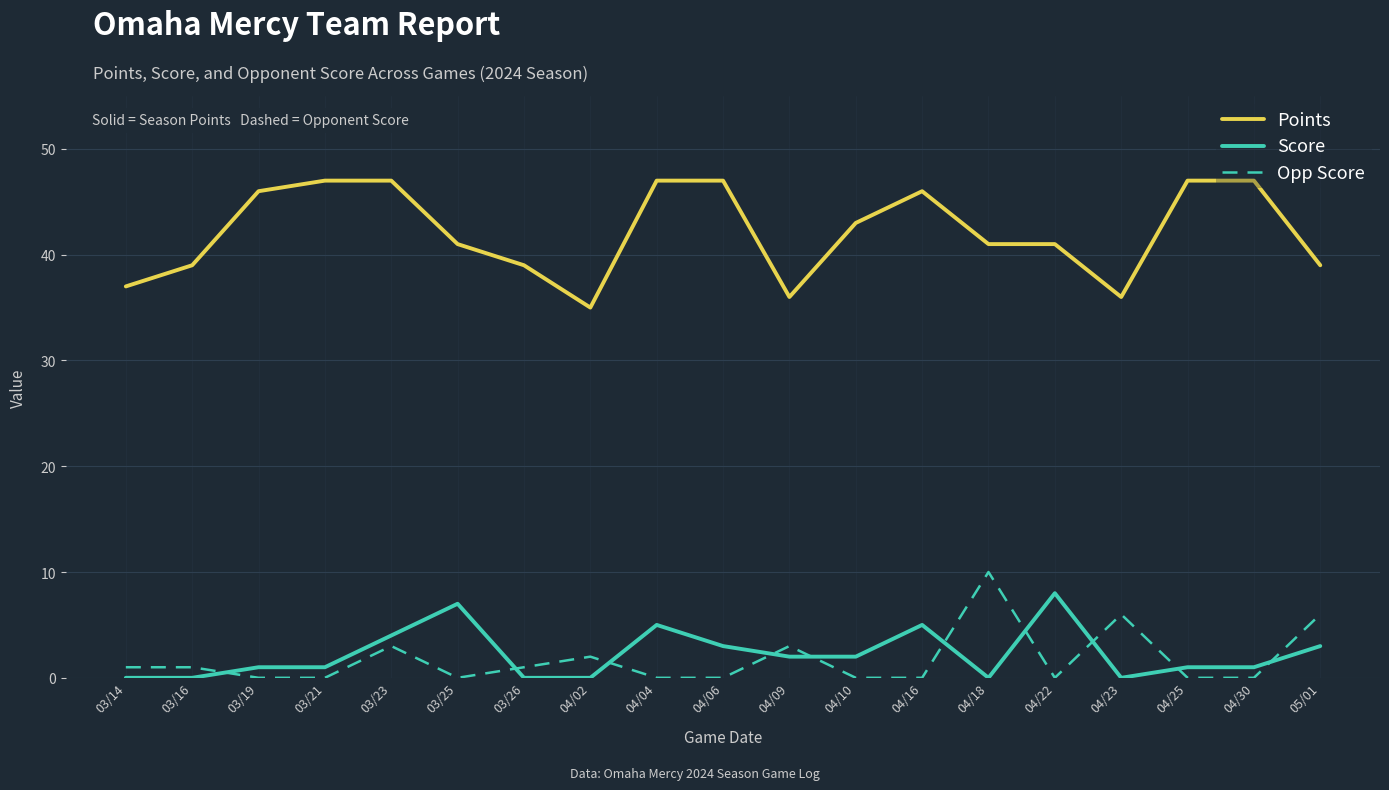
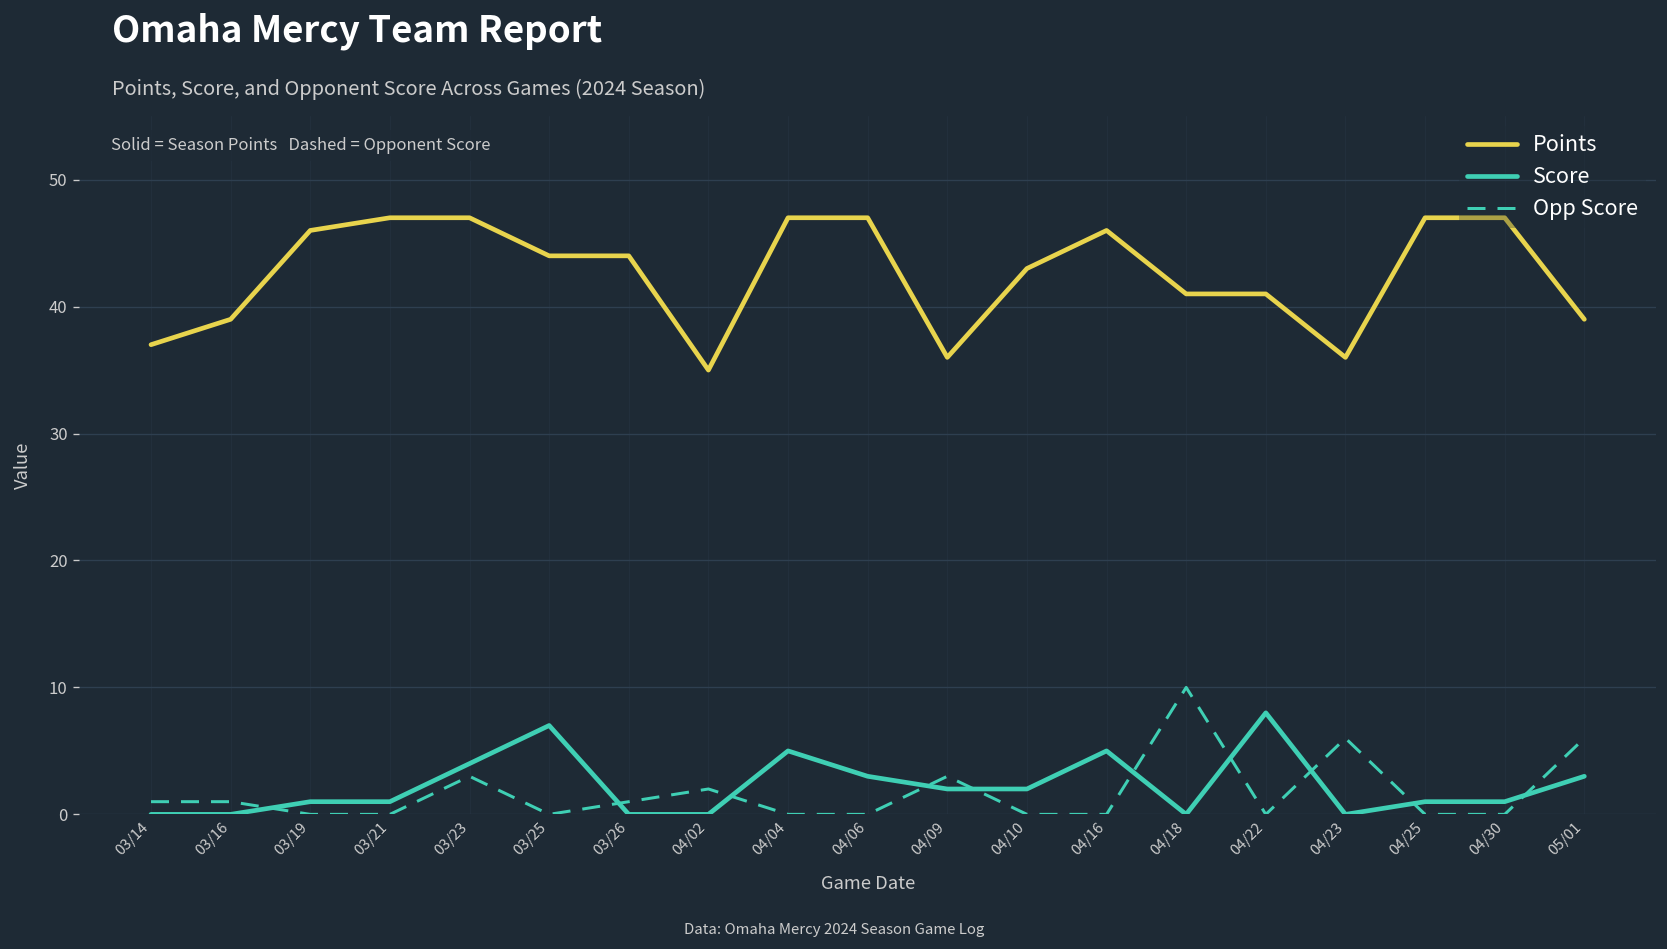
Points, 03/25: 41 -> 44
Points, 03/26: 39 -> 44
